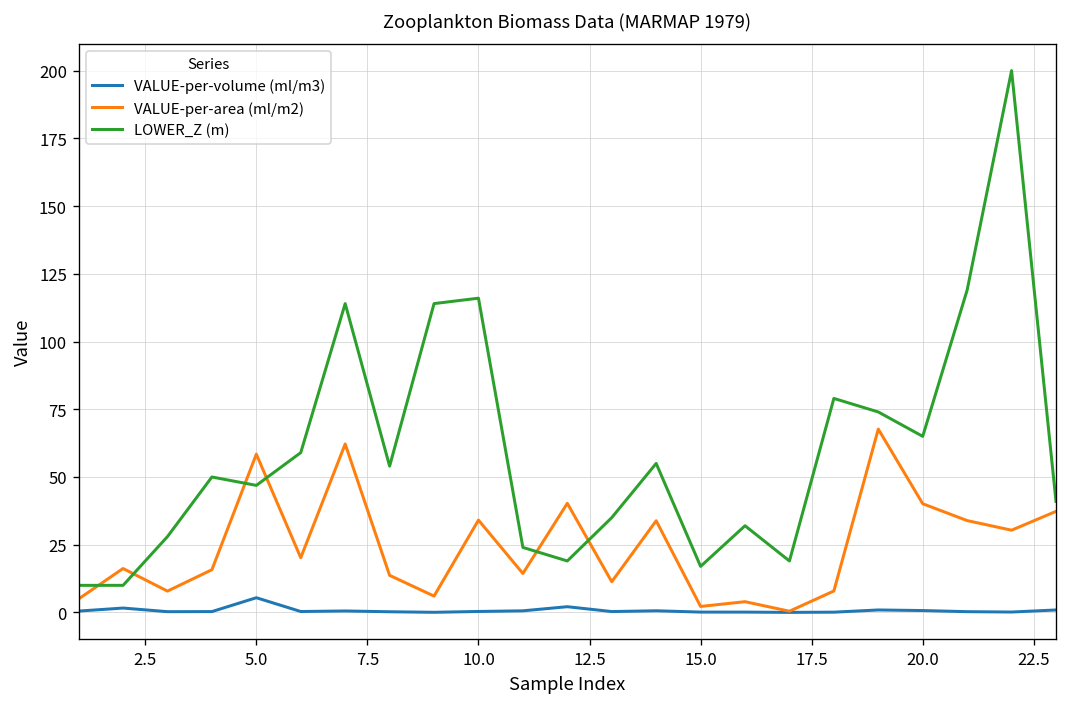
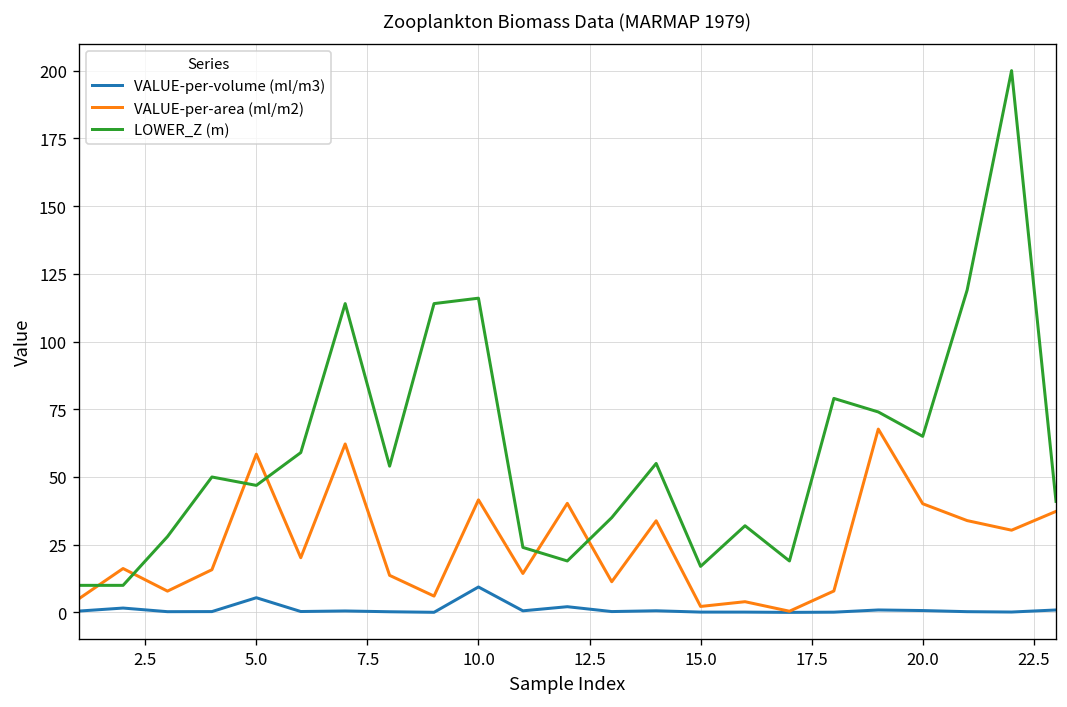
VALUE-per-volume (ml/m3), 10.0: 0 -> 9
VALUE-per-area (ml/m2), 10.0: 34 -> 42
